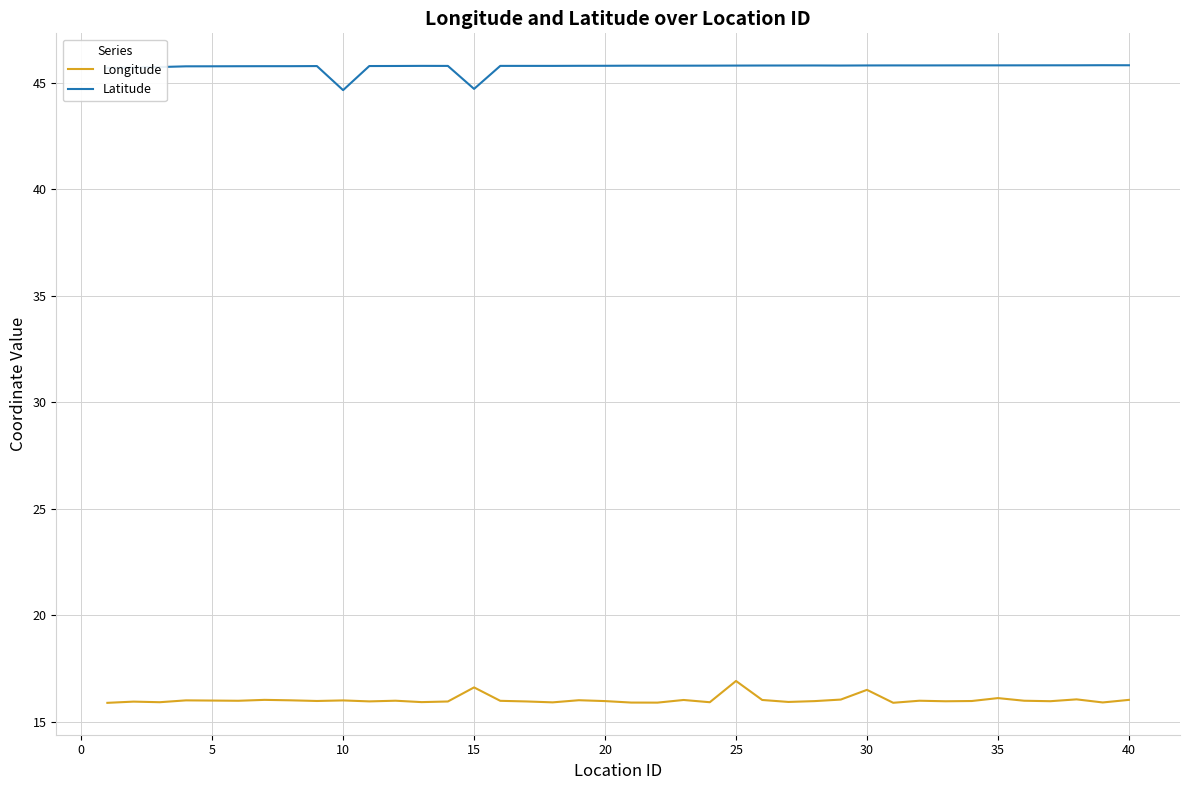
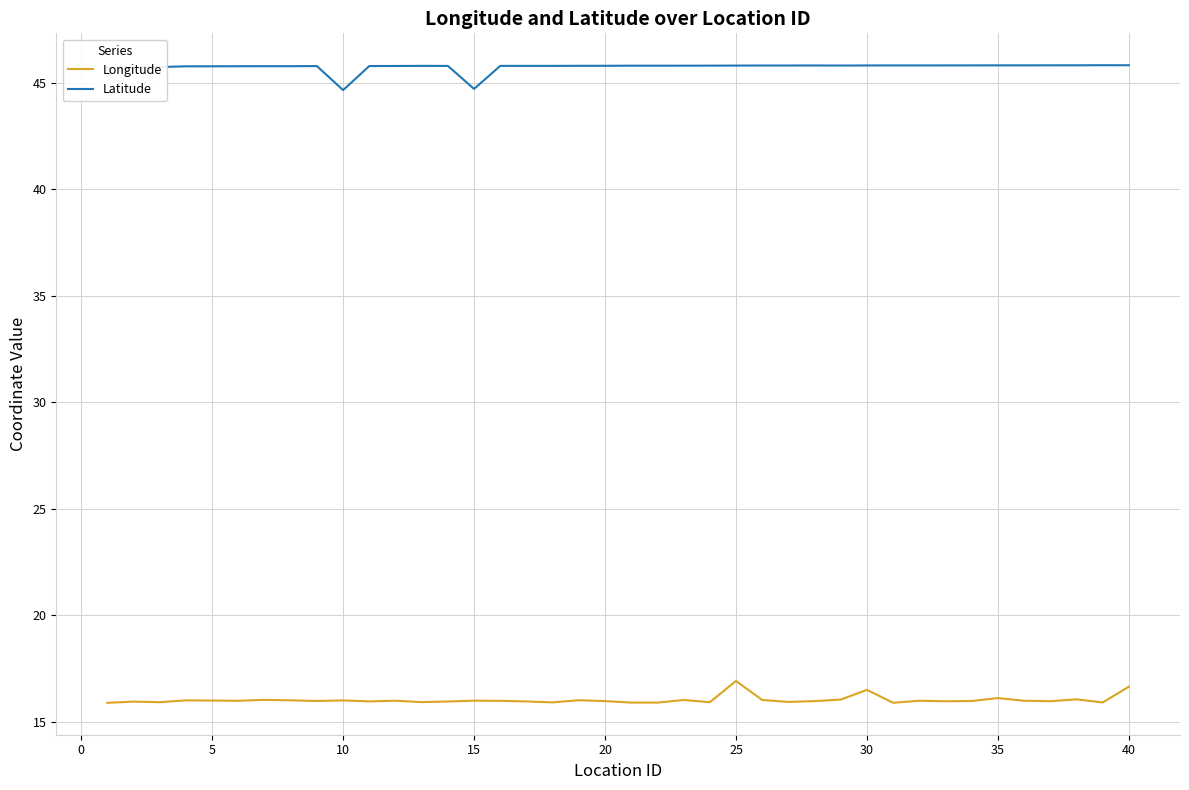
Longitude, 15: 16.6 -> 16.0
Longitude, 40: 16.0 -> 16.6
